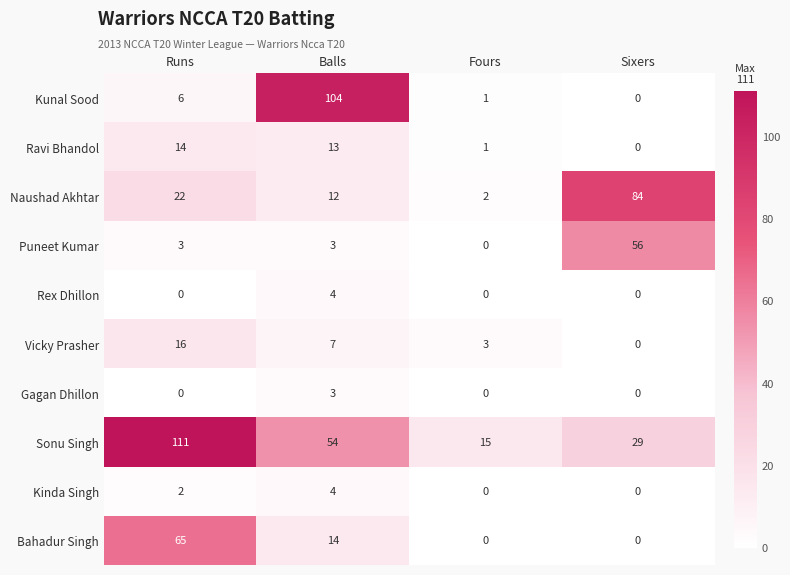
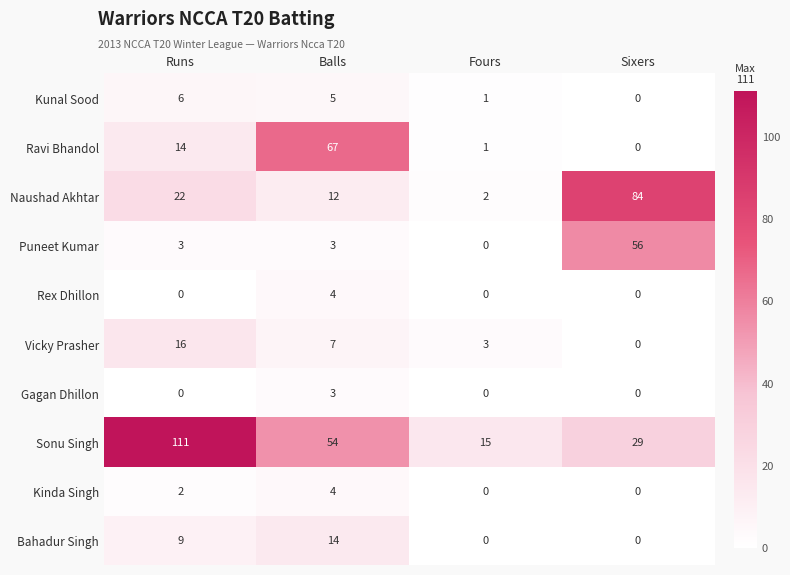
Kunal Sood, Balls: 104 -> 5
Ravi Bhandol, Balls: 13 -> 67
Bahadur Singh, Runs: 65 -> 9
